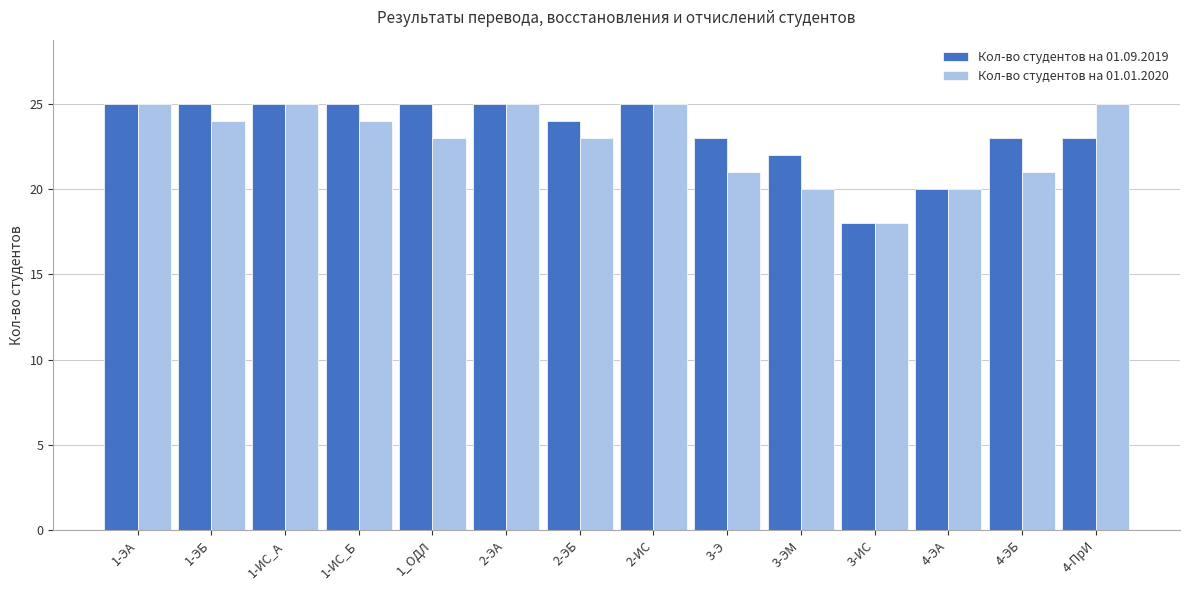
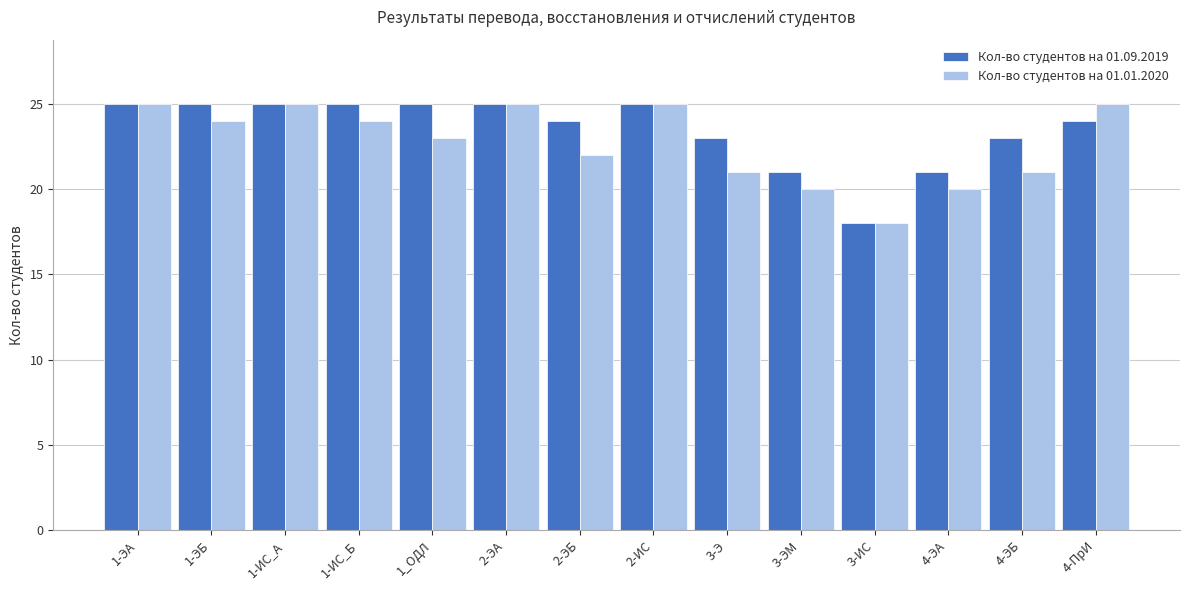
Кол-во студентов на 01.01.2020, 2-ЭБ: 23 -> 22
Кол-во студентов на 01.09.2019, 3-ЭМ: 22 -> 21
Кол-во студентов на 01.09.2019, 4-ЭА: 20 -> 21
Кол-во студентов на 01.09.2019, 4-ПрИ: 23 -> 24
